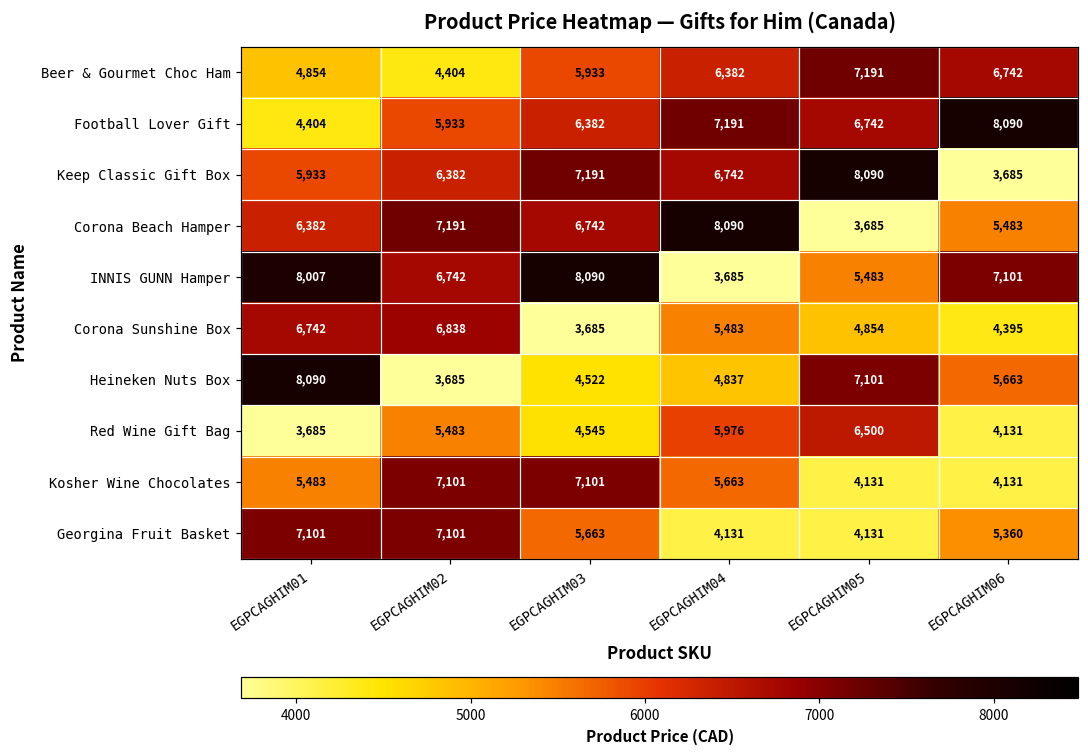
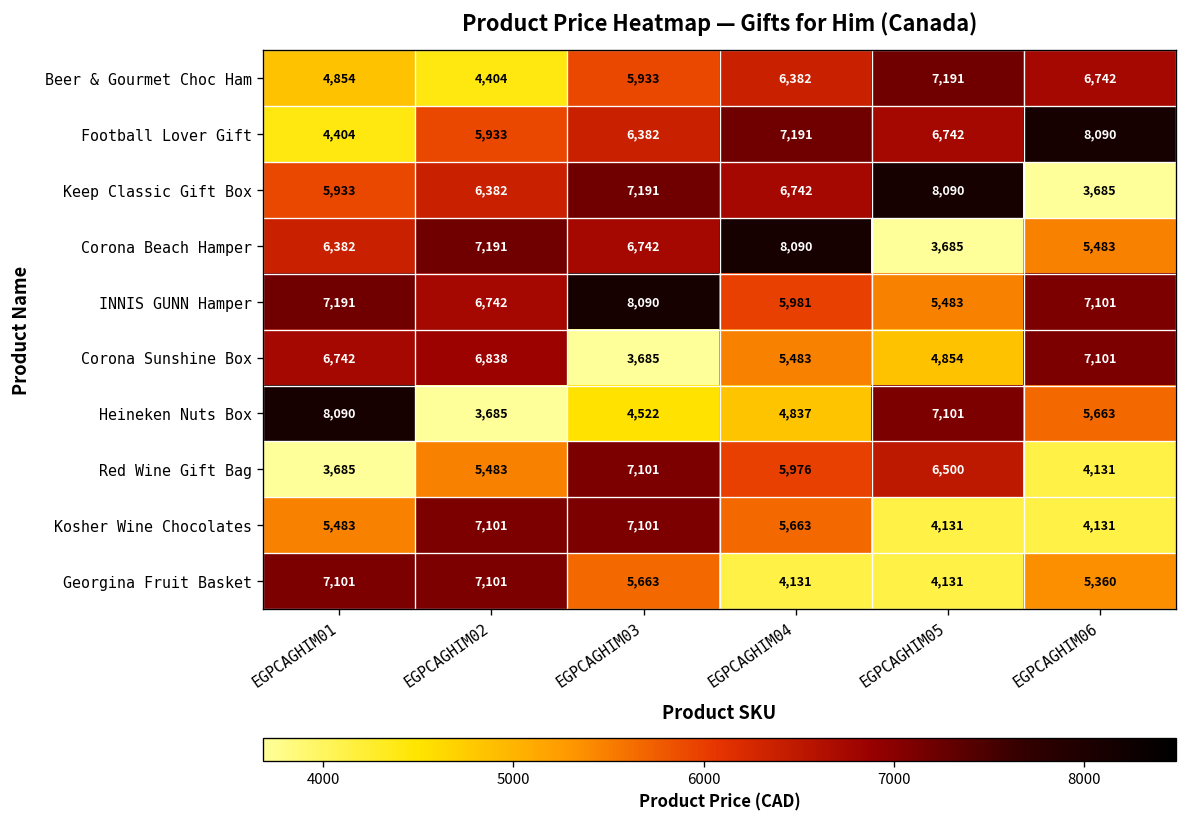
INNIS GUNN Hamper, EGPCAGHIM01: 8,007 -> 7,191
INNIS GUNN Hamper, EGPCAGHIM04: 3,685 -> 5,981
Corona Sunshine Box, EGPCAGHIM06: 4,395 -> 7,101
Red Wine Gift Bag, EGPCAGHIM03: 4,545 -> 7,101
